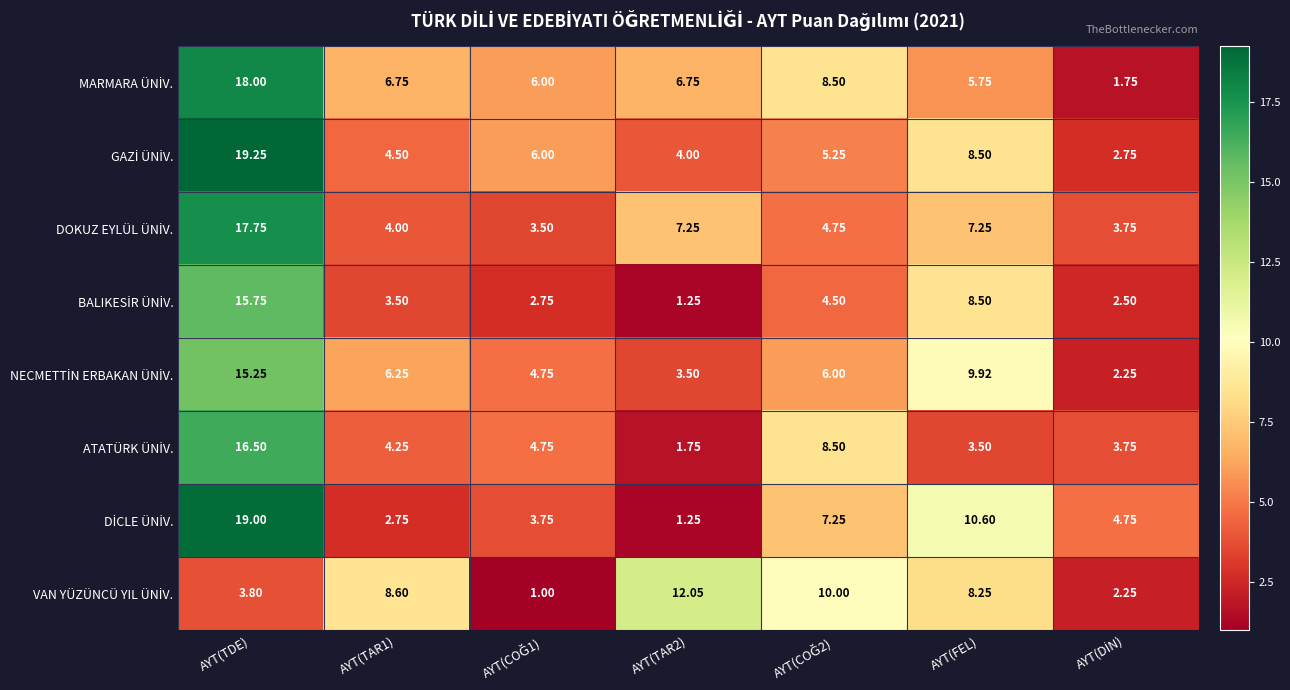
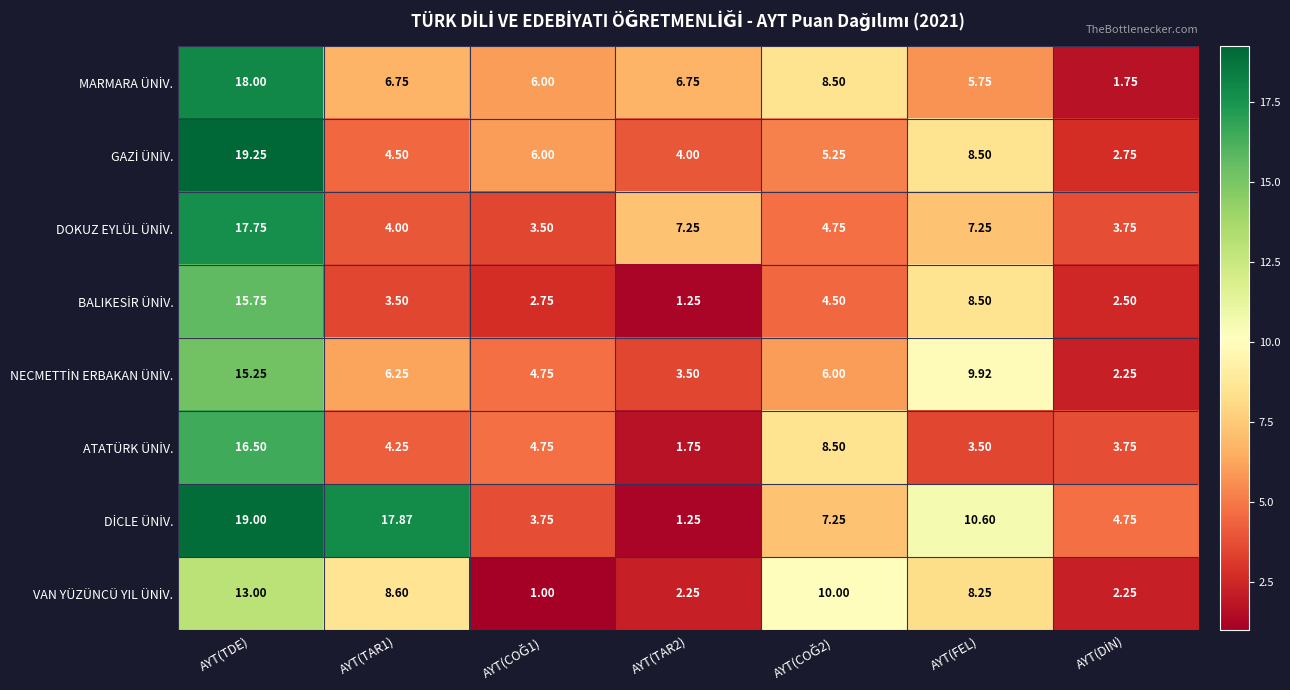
DİCLE ÜNİV., AYT(TAR1): 2.75 -> 17.87
VAN YÜZÜNCÜ YIL ÜNİV., AYT(TDE): 3.80 -> 13.00
VAN YÜZÜNCÜ YIL ÜNİV., AYT(TAR2): 12.05 -> 2.25
